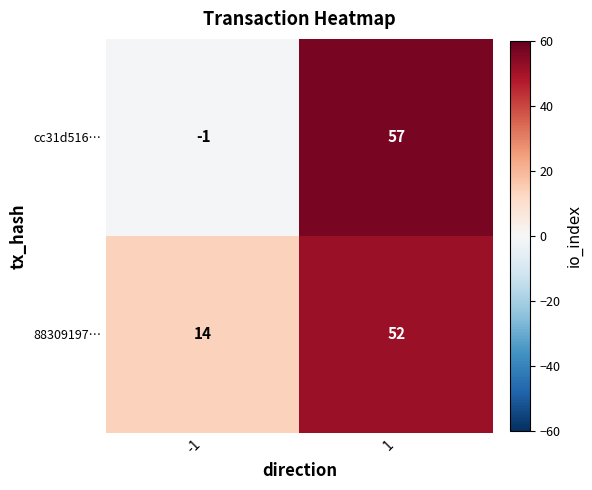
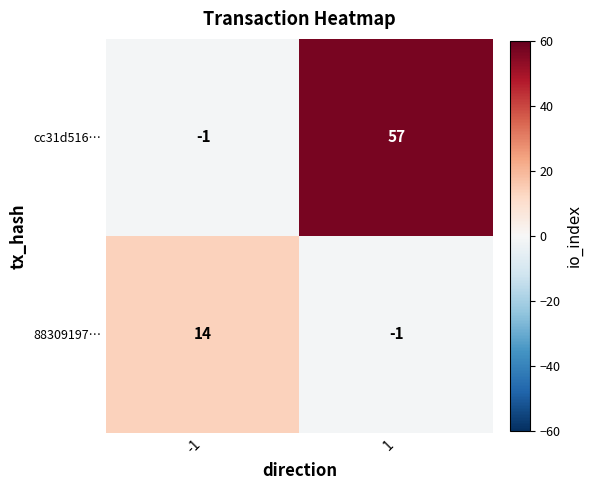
88309197…, 1: 52 -> -1
